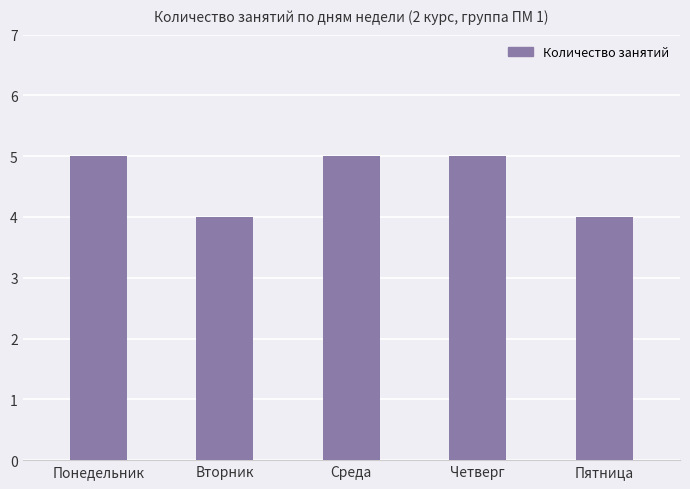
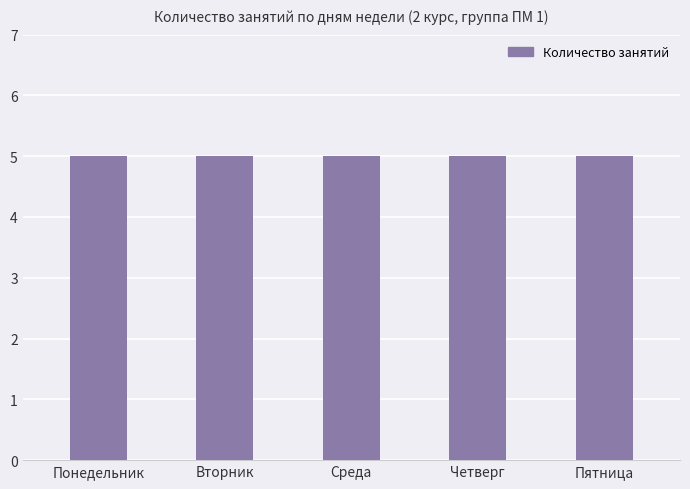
Вторник: 4 -> 5
Пятница: 4 -> 5
